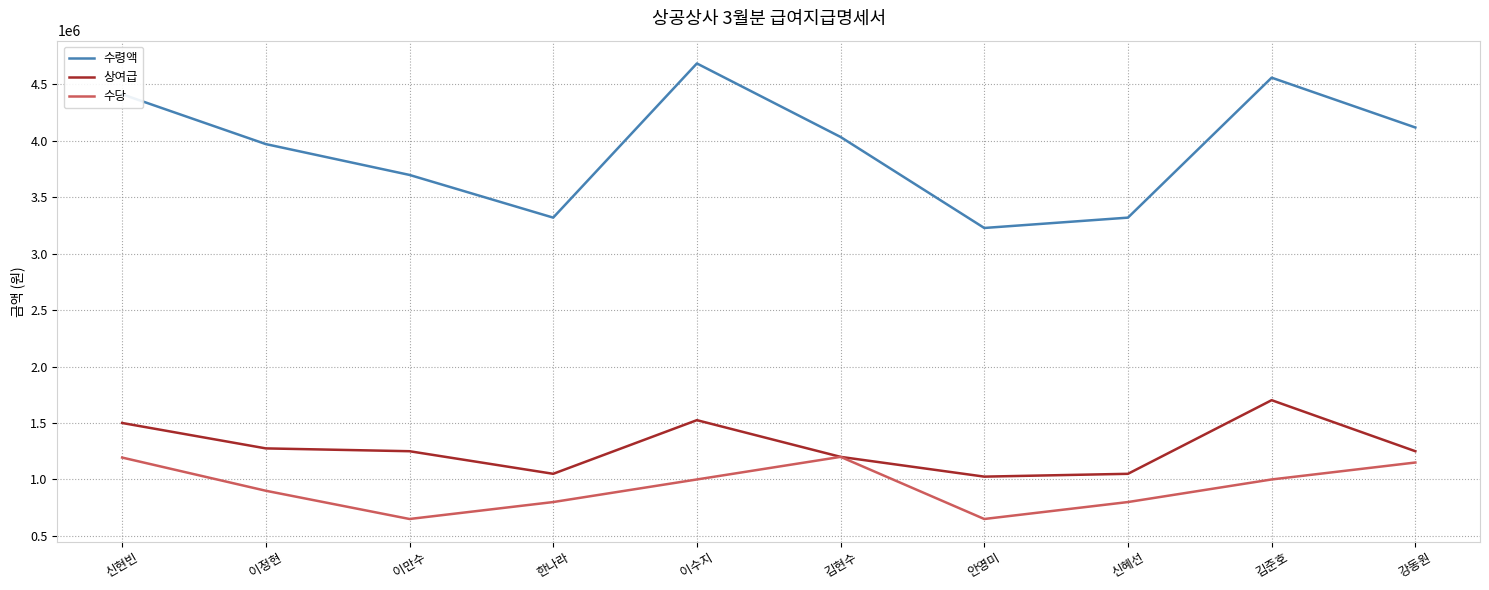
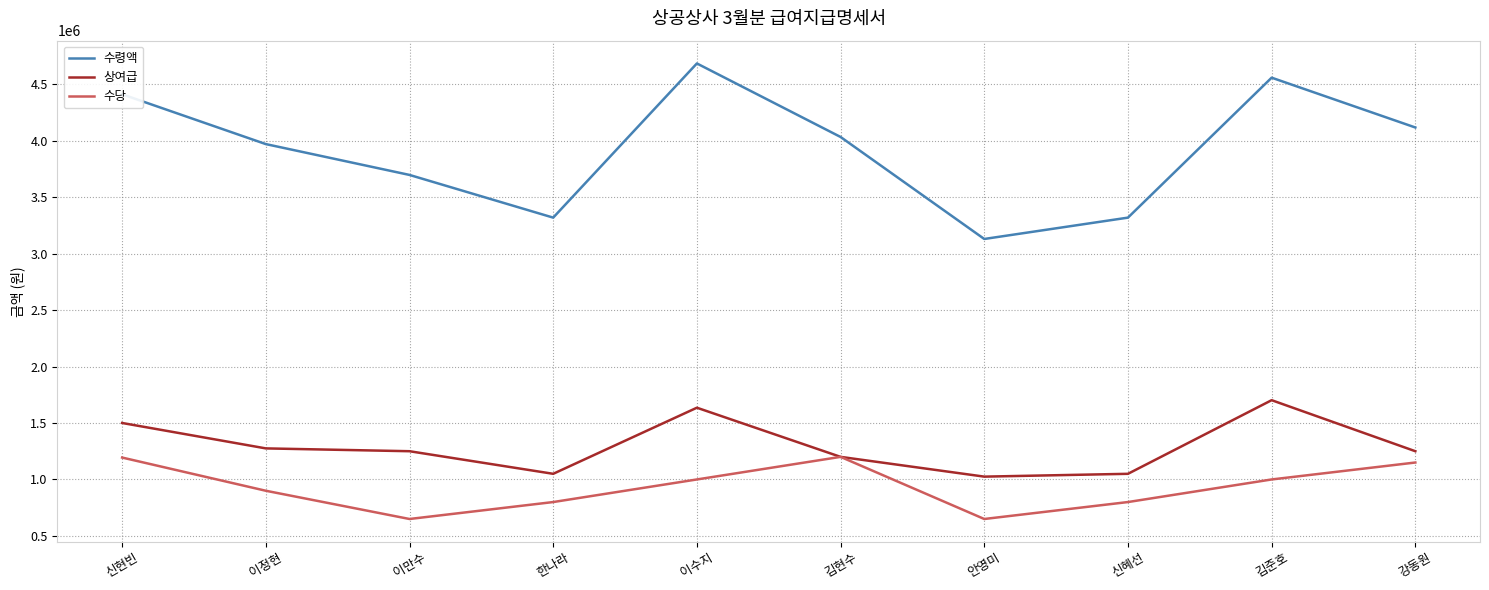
상여급, 이수지: 1530000 -> 1640000
수령액, 안영미: 3230000 -> 3130000
